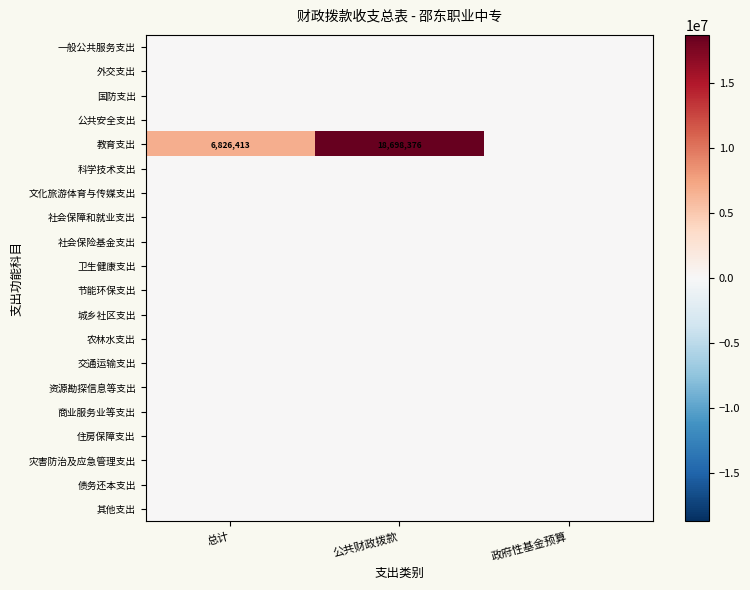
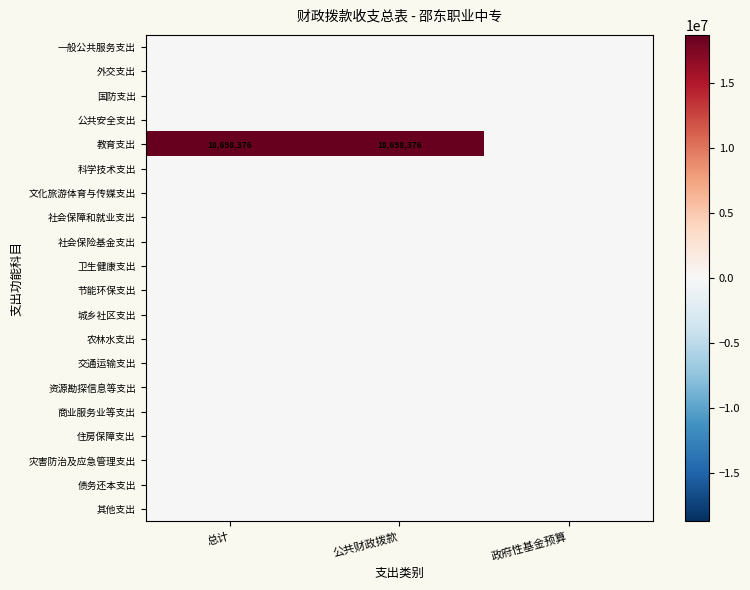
教育支出, 总计: 6,826,413 -> 18,698,376
